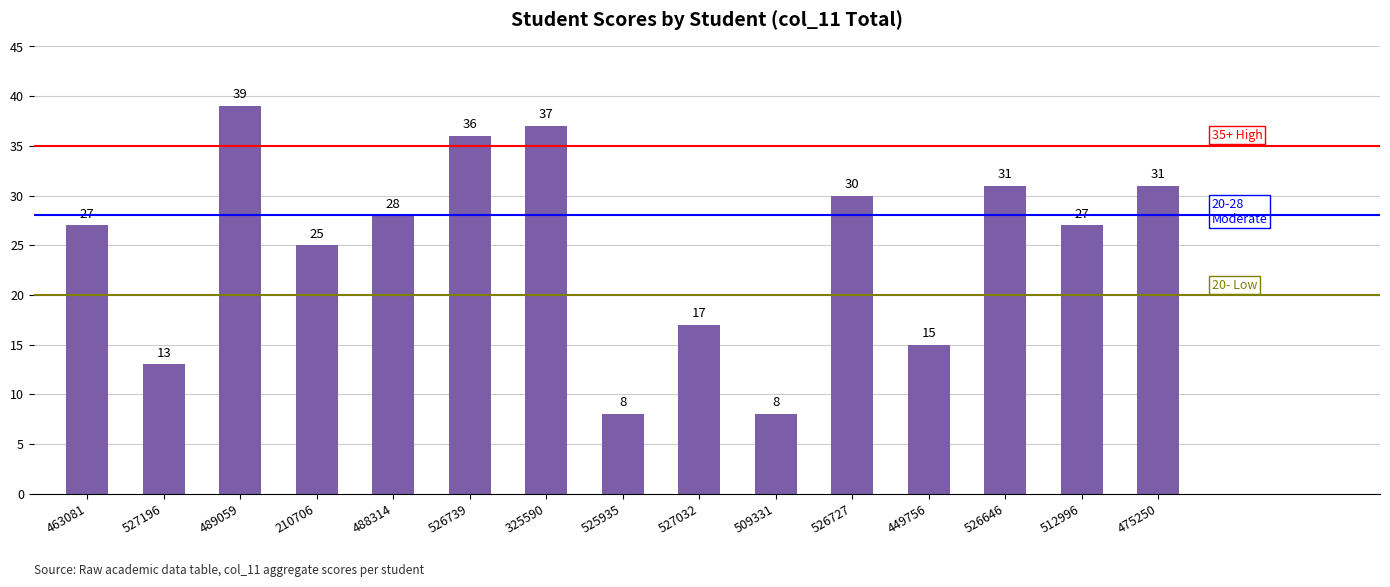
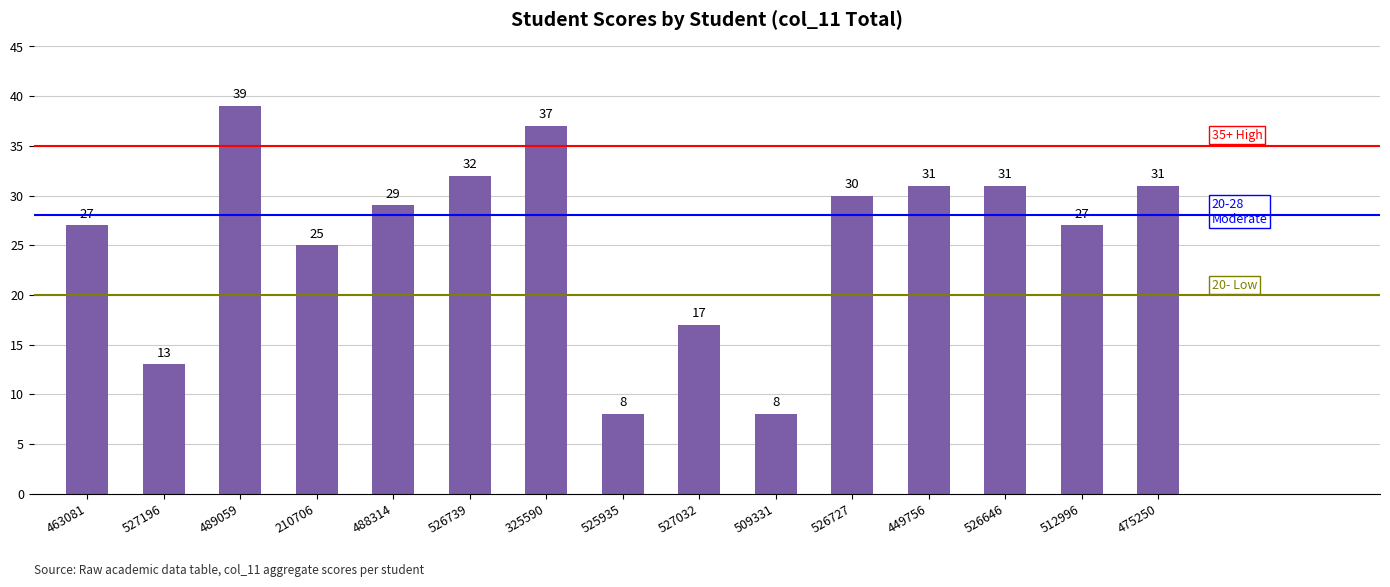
488314: 28 -> 29
526739: 36 -> 32
449756: 15 -> 31
